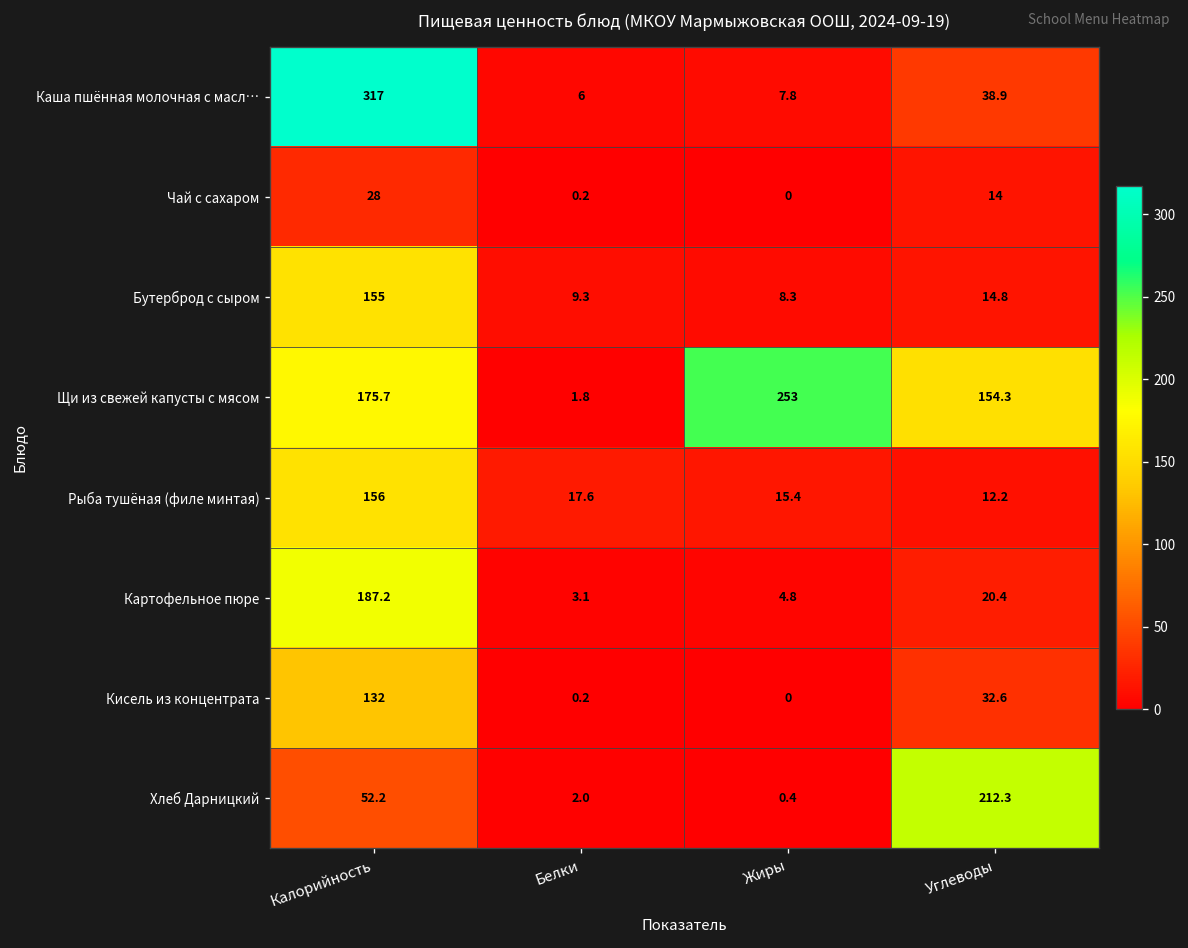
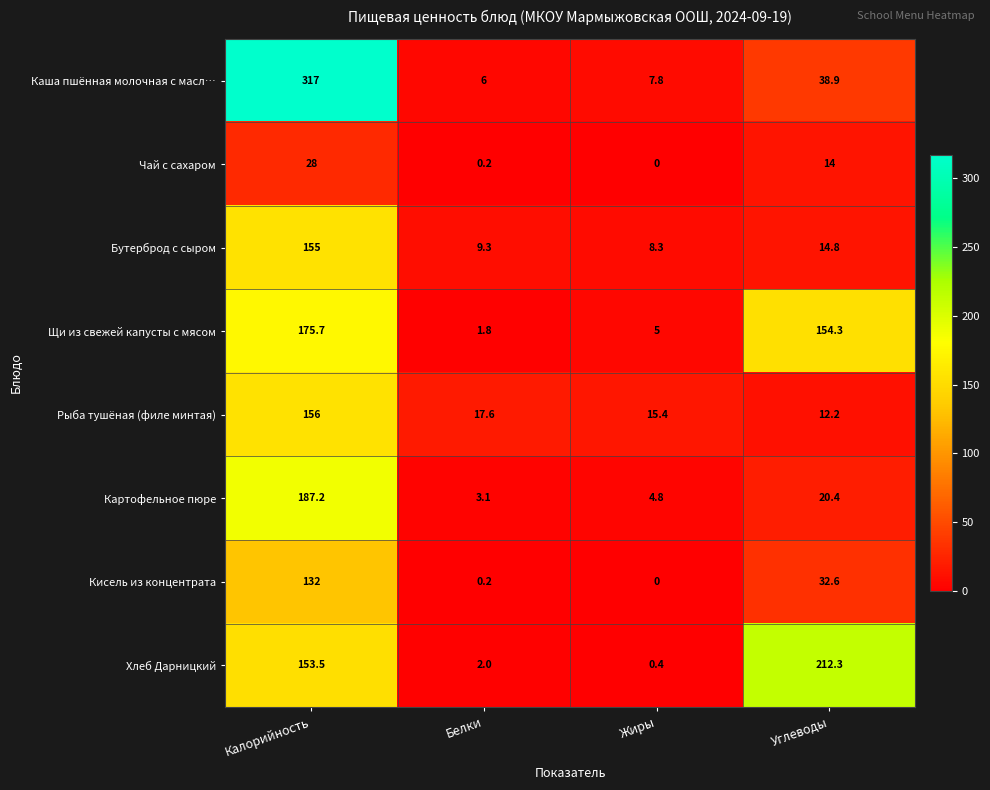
Щи из свежей капусты с мясом, Жиры: 253 -> 5
Хлеб Дарницкий, Калорийность: 52.2 -> 153.5
